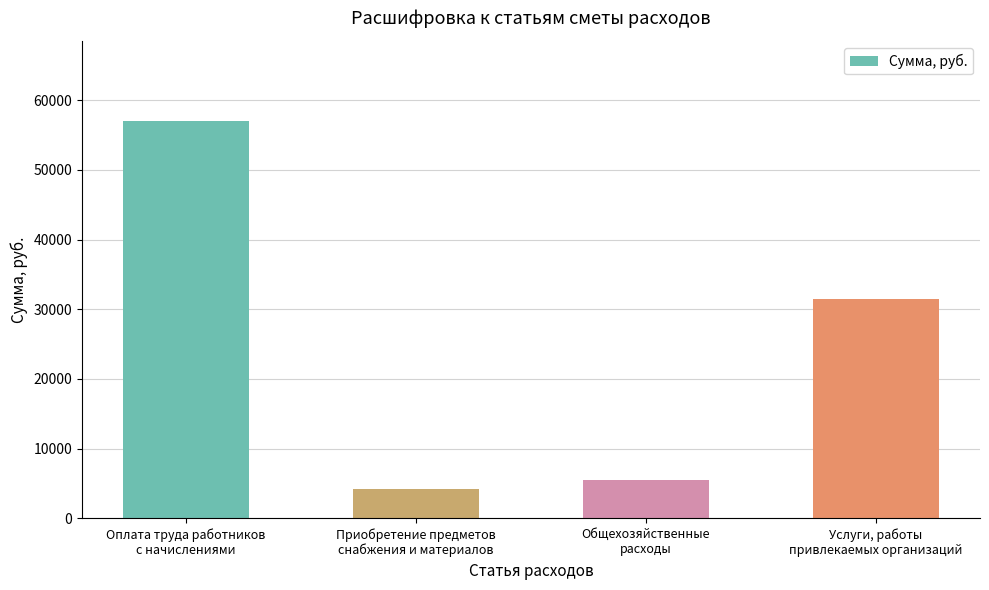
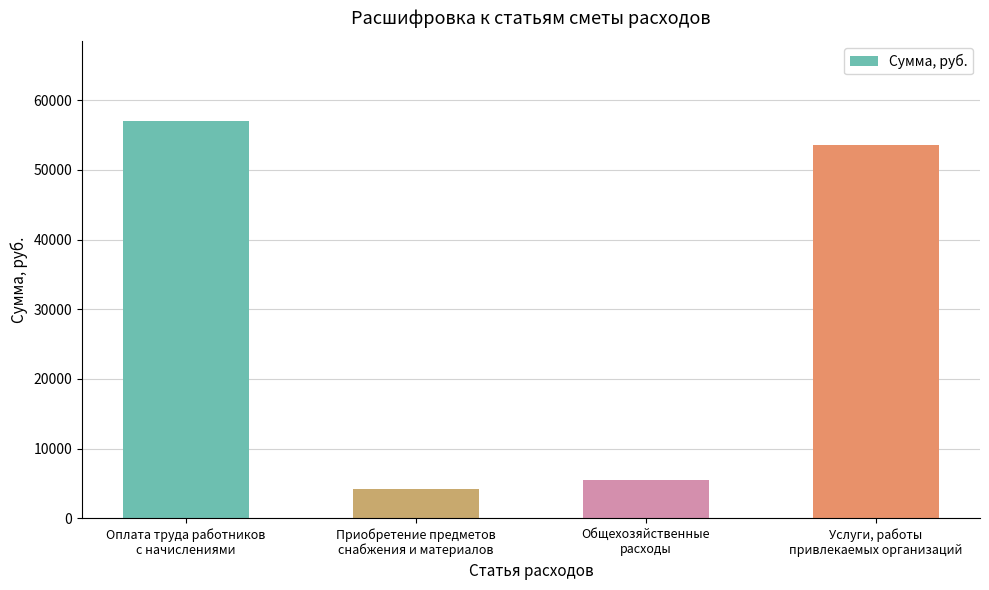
Услуги, работы привлекаемых организаций: 32000 -> 54000
